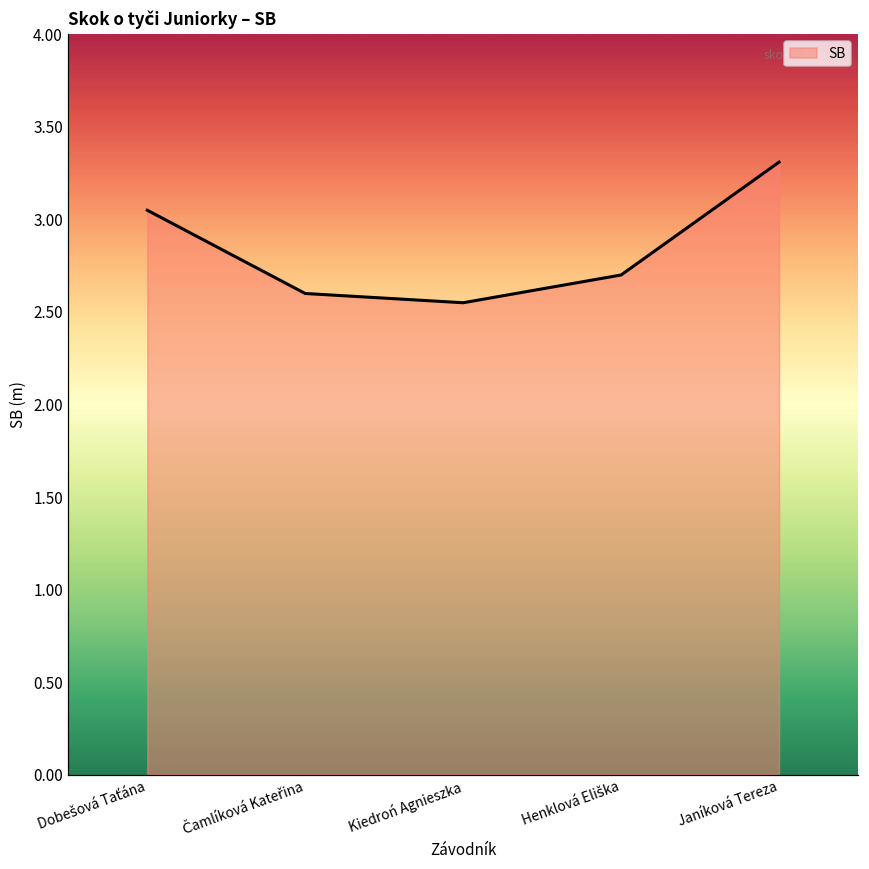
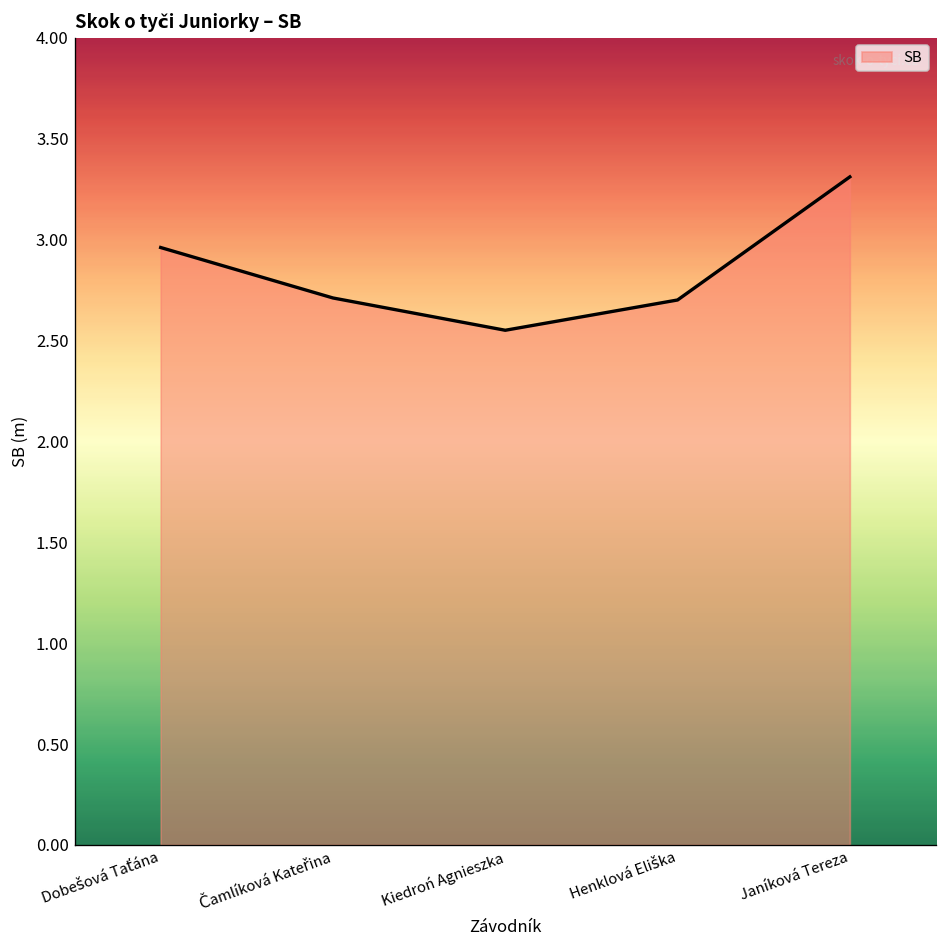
Dobešová Taťána: 3.05 -> 2.96
Čamlíková Kateřina: 2.60 -> 2.71
